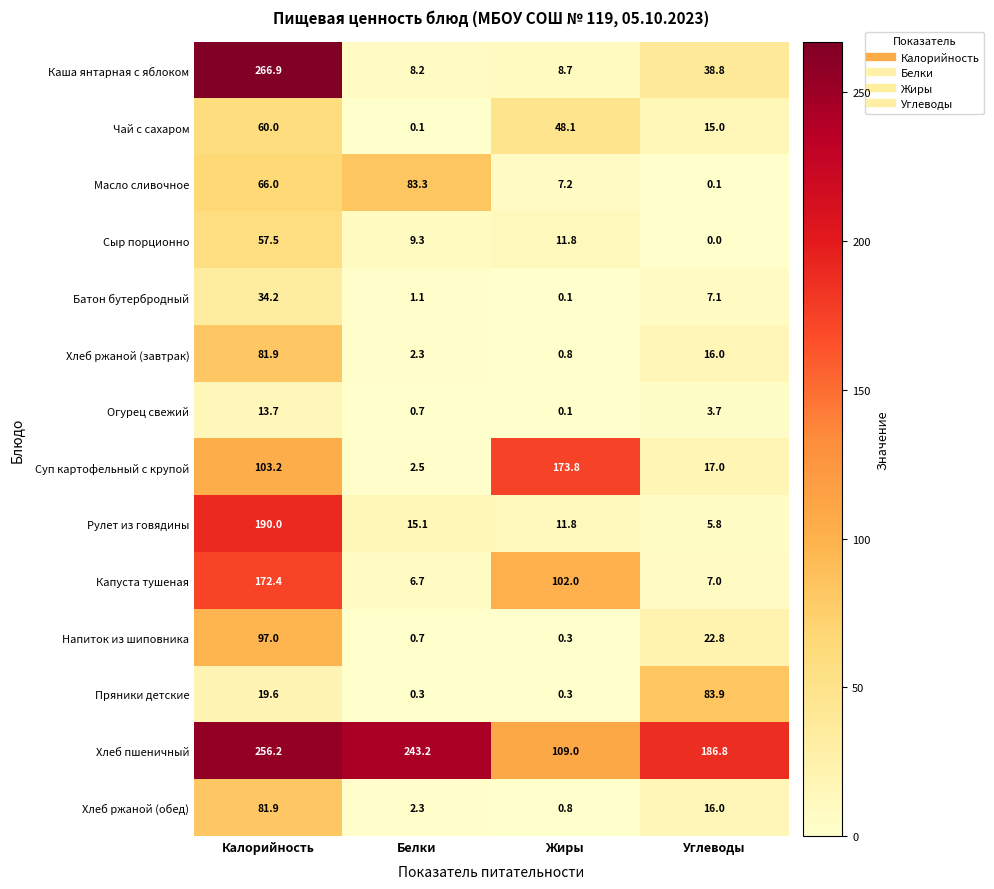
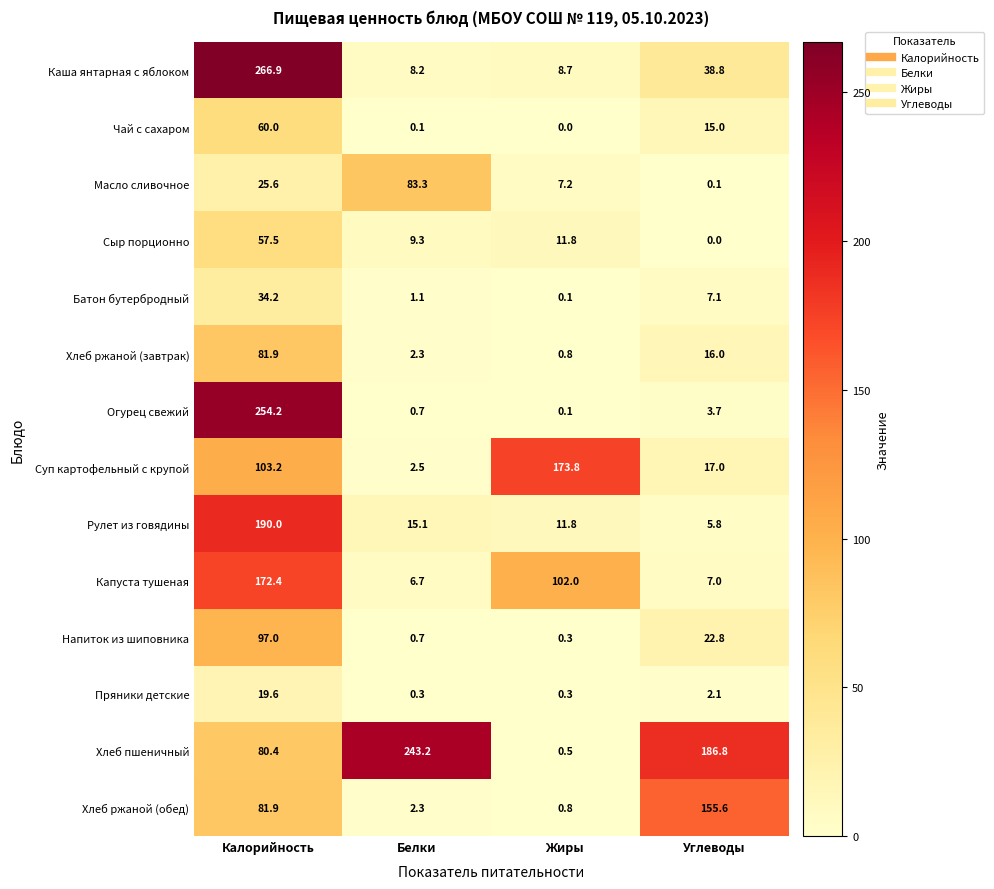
Чай с сахаром, Жиры: 48.1 -> 0.0
Масло сливочное, Калорийность: 66.0 -> 25.6
Огурец свежий, Калорийность: 13.7 -> 254.2
Пряники детские, Углеводы: 83.9 -> 2.1
Хлеб пшеничный, Калорийность: 256.2 -> 80.4
Хлеб пшеничный, Жиры: 109.0 -> 0.5
Хлеб ржаной (обед), Углеводы: 16.0 -> 155.6
